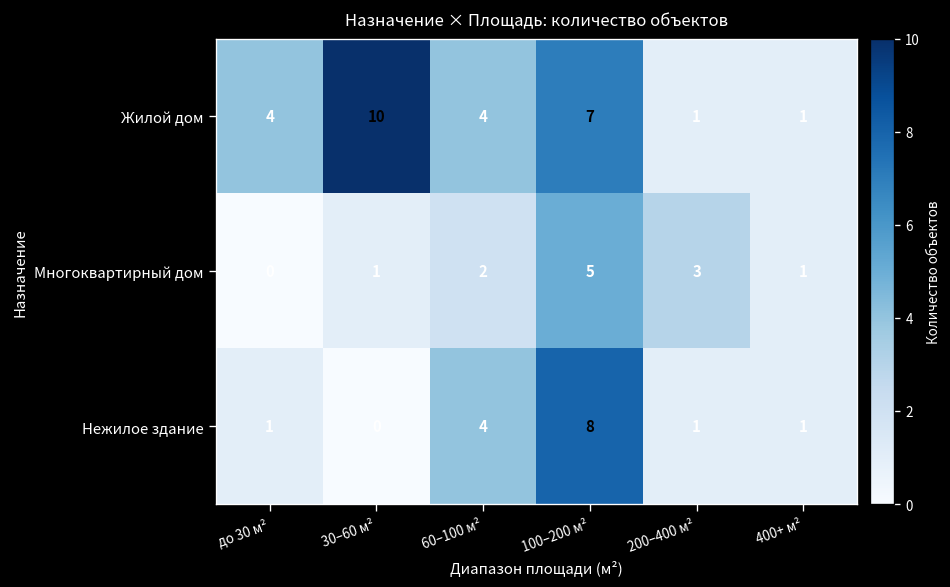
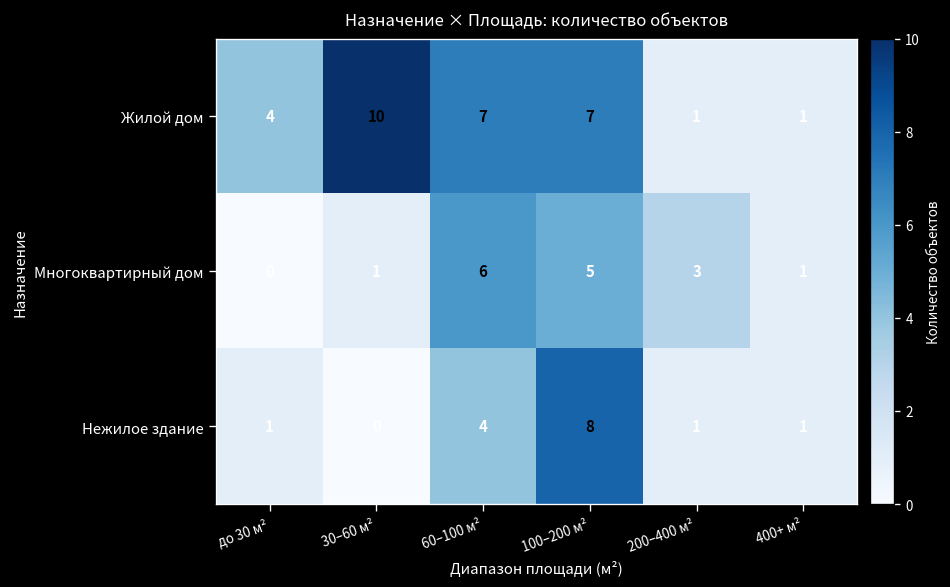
Жилой дом, 60–100 м²: 4 -> 7
Многоквартирный дом, 60–100 м²: 2 -> 6
